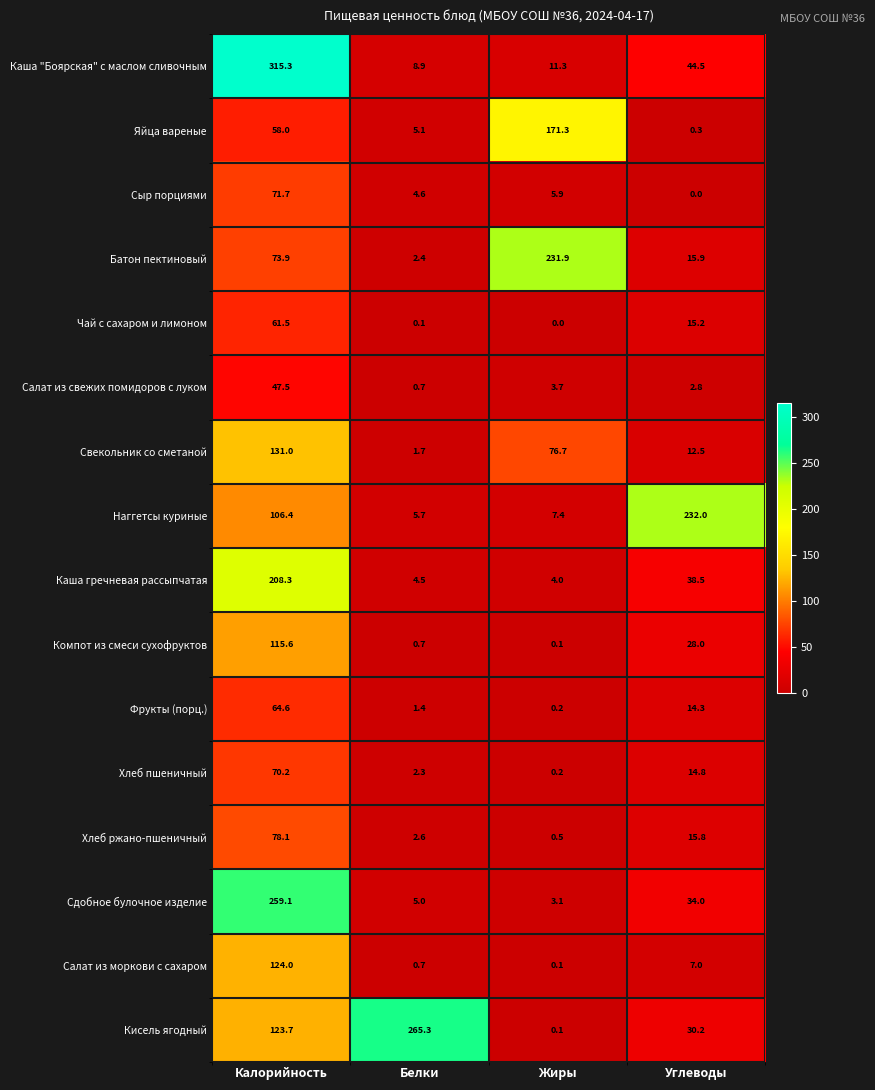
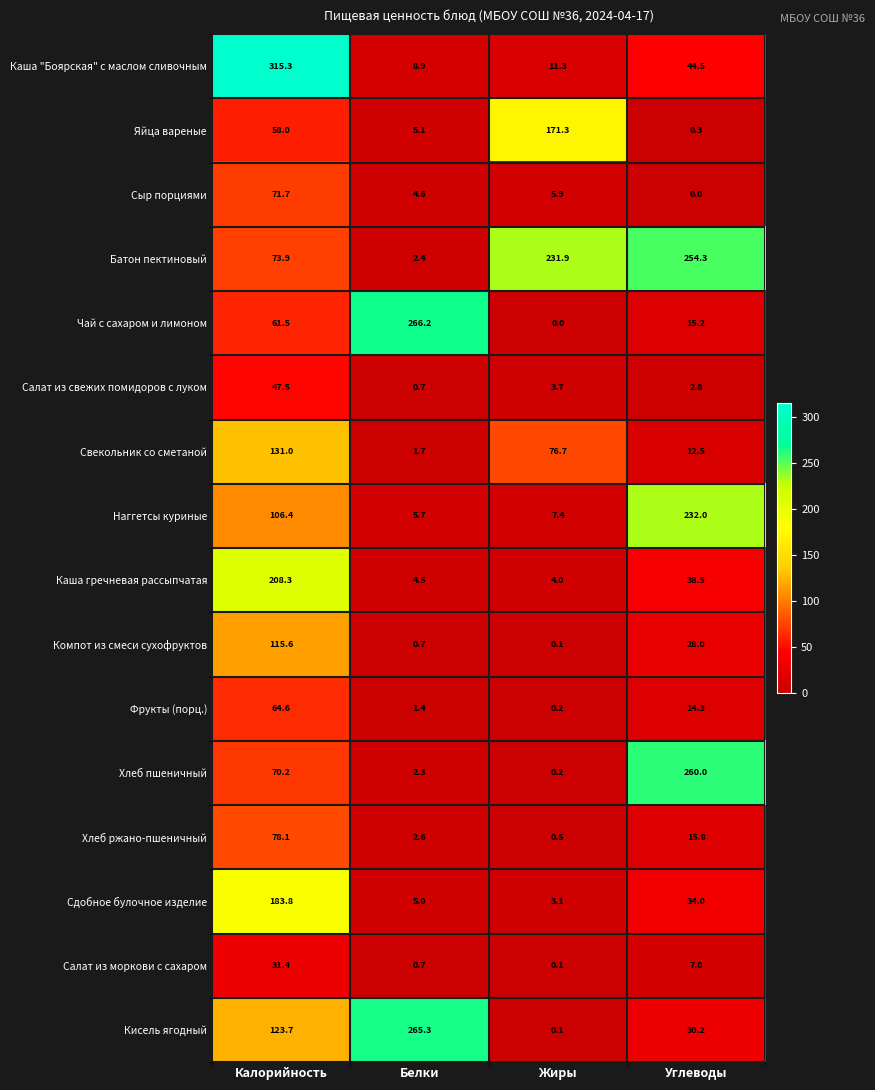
Батон пектиновый, Углеводы: 15.9 -> 254.3
Чай с сахаром и лимоном, Белки: 0.1 -> 266.2
Хлеб пшеничный, Углеводы: 14.8 -> 260.0
Сдобное булочное изделие, Калорийность: 259.1 -> 183.8
Салат из моркови с сахаром, Калорийность: 124.0 -> 31.4
